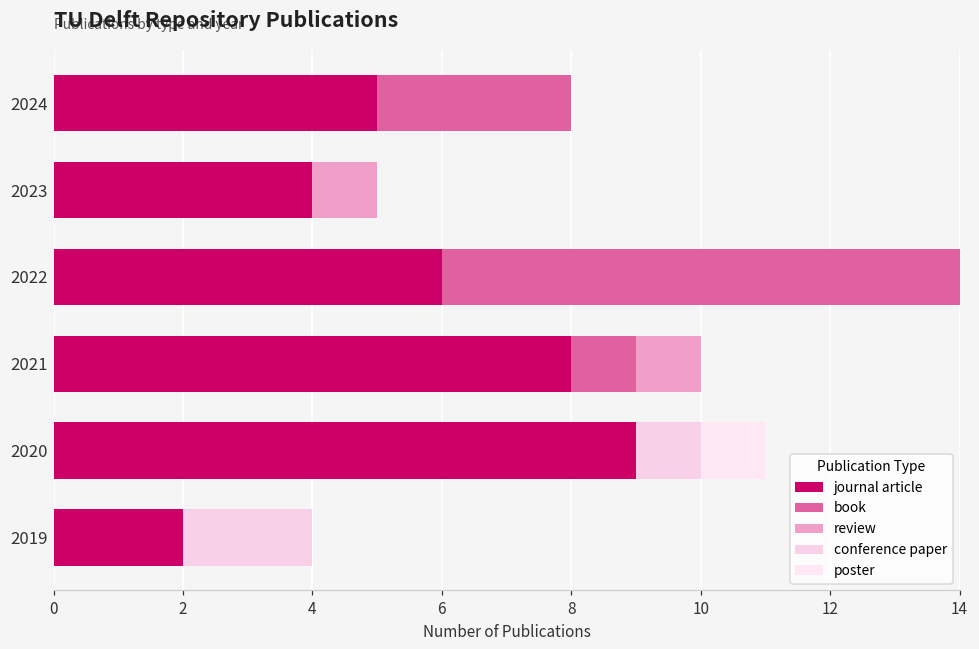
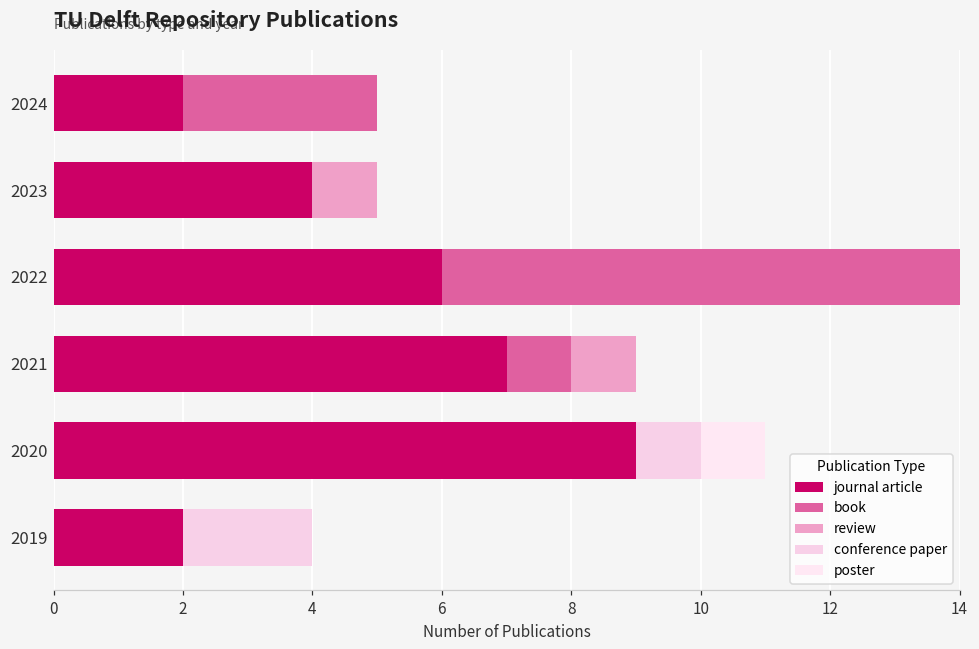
journal article, 2024: 5 -> 2
journal article, 2021: 8 -> 7
